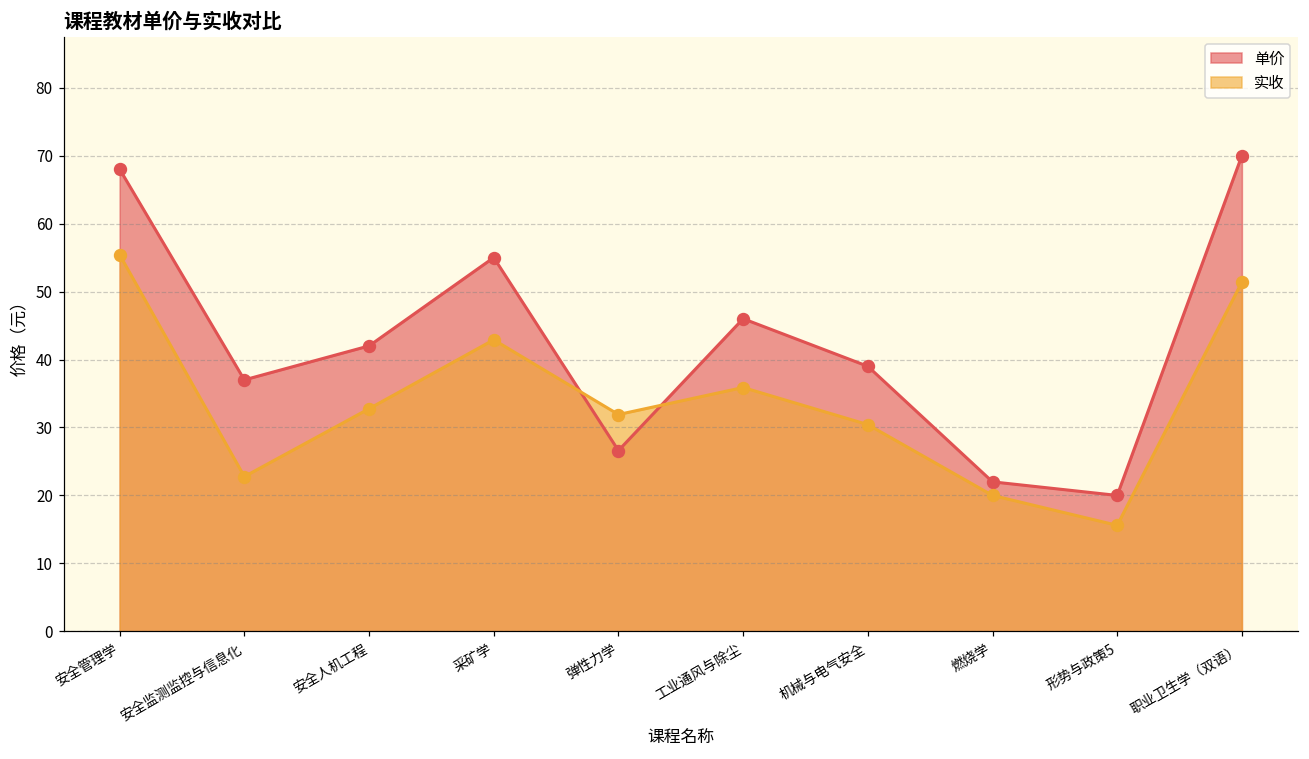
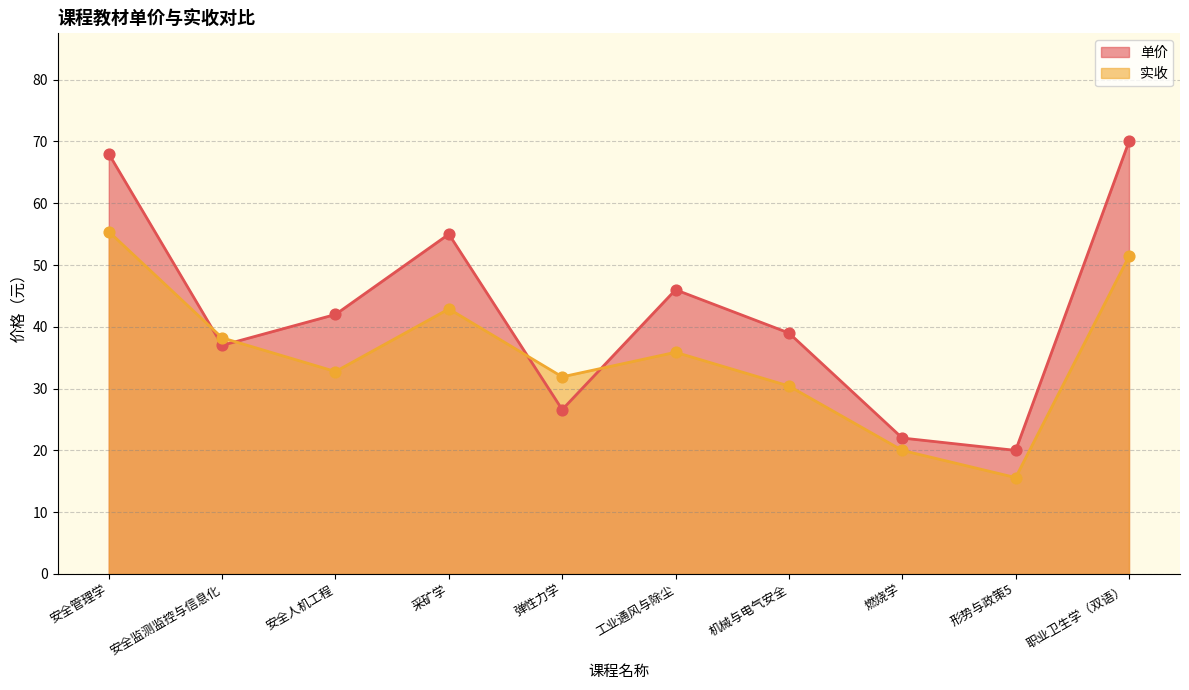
实收, 安全监测监控与信息化: 23 -> 38
